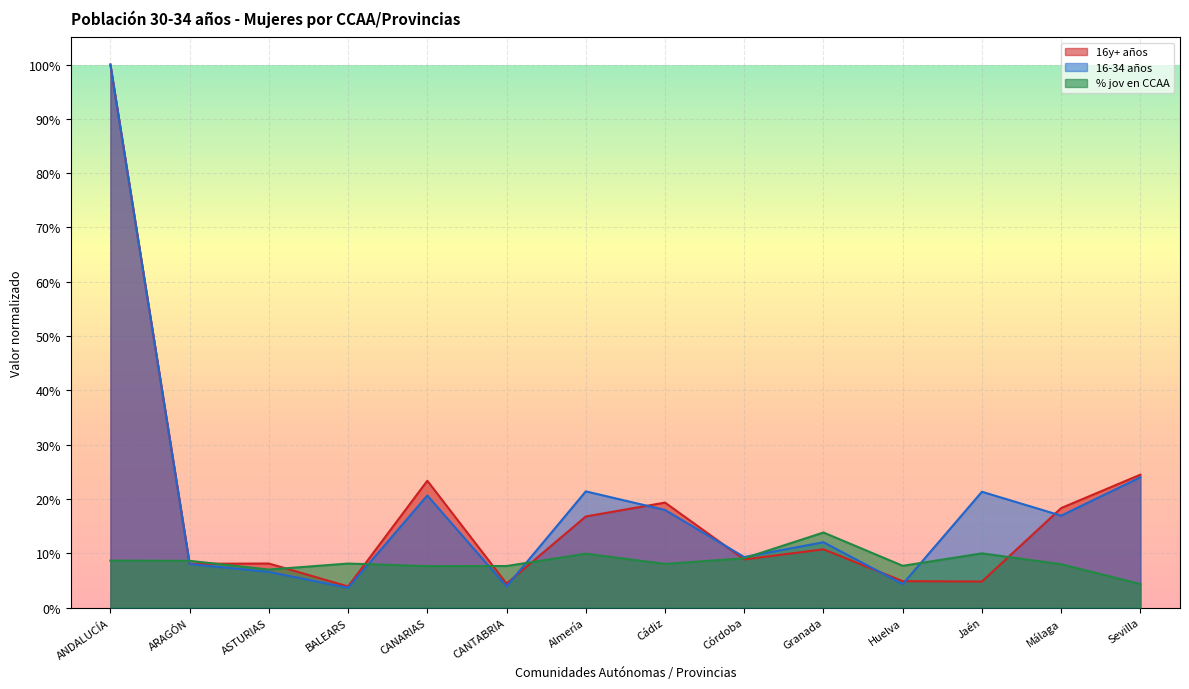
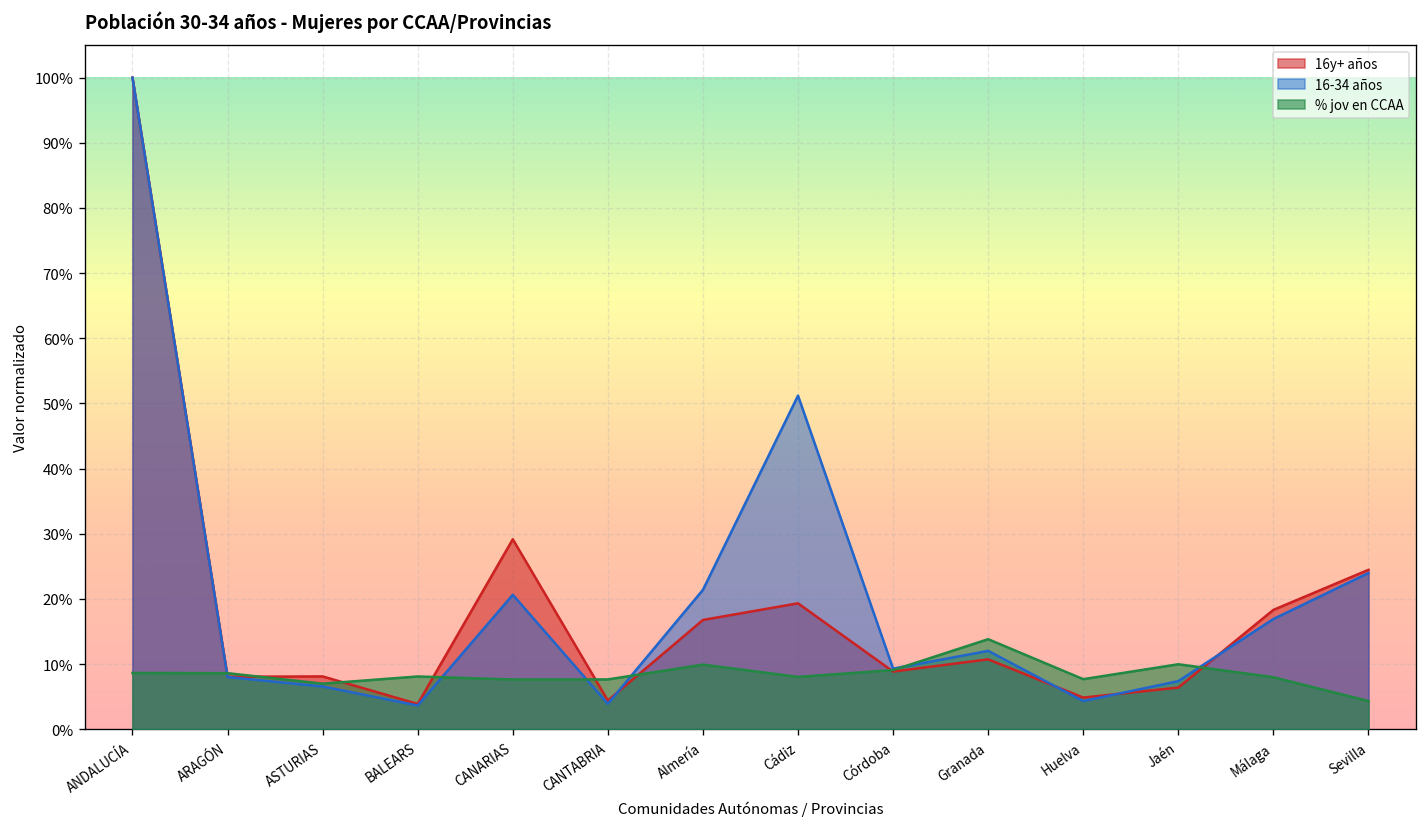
16y+ años, CANARIAS: 23% -> 29%
16-34 años, Cádiz: 18% -> 51%
16y+ años, Jaén: 5% -> 6%
16-34 años, Jaén: 21% -> 7%
